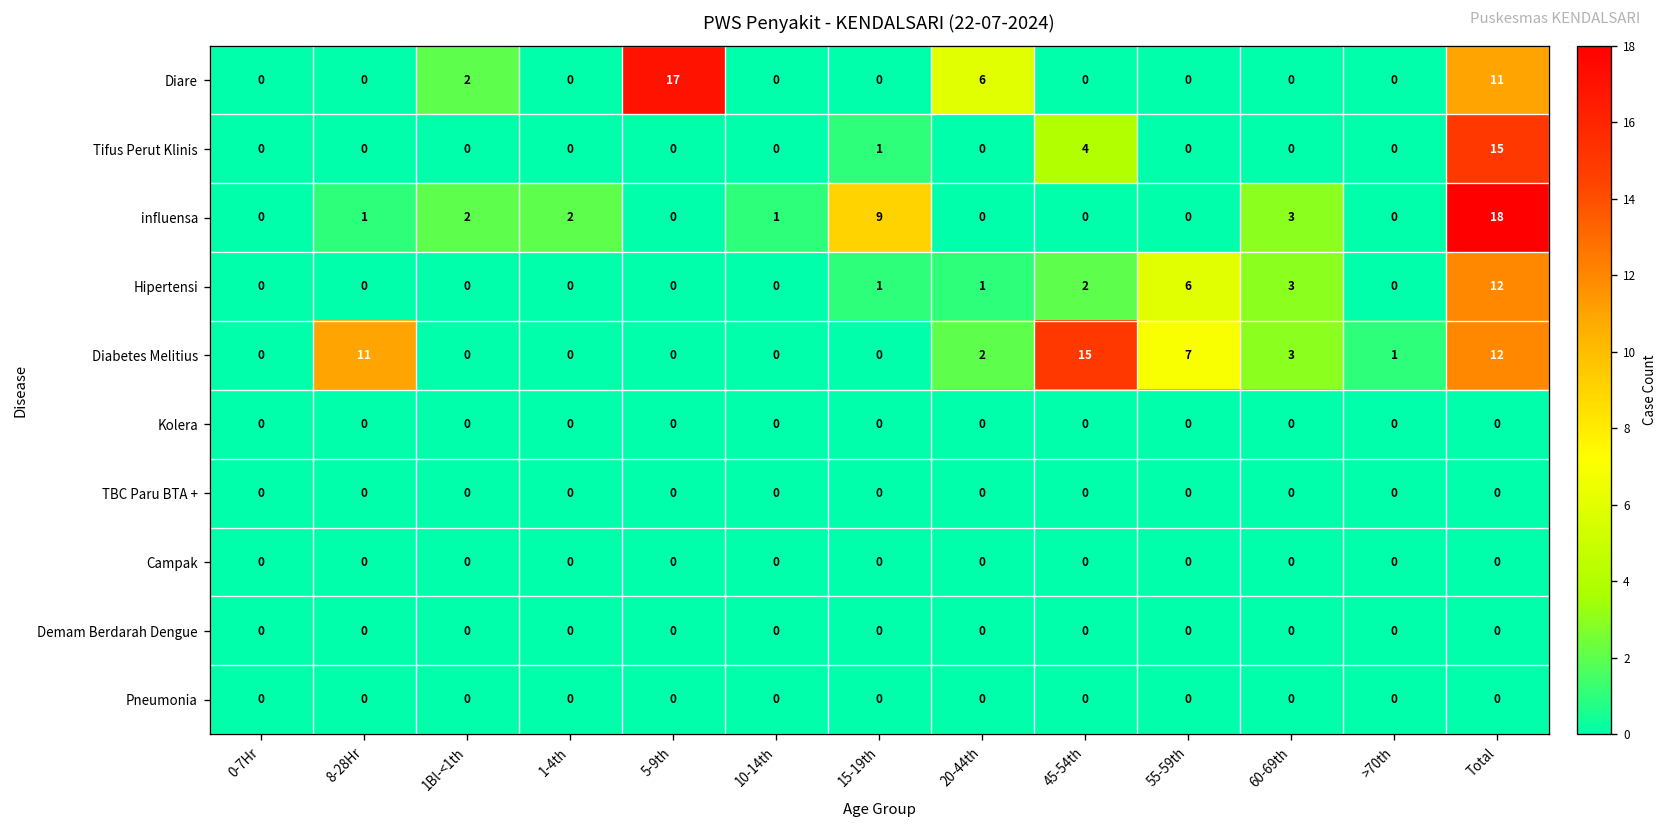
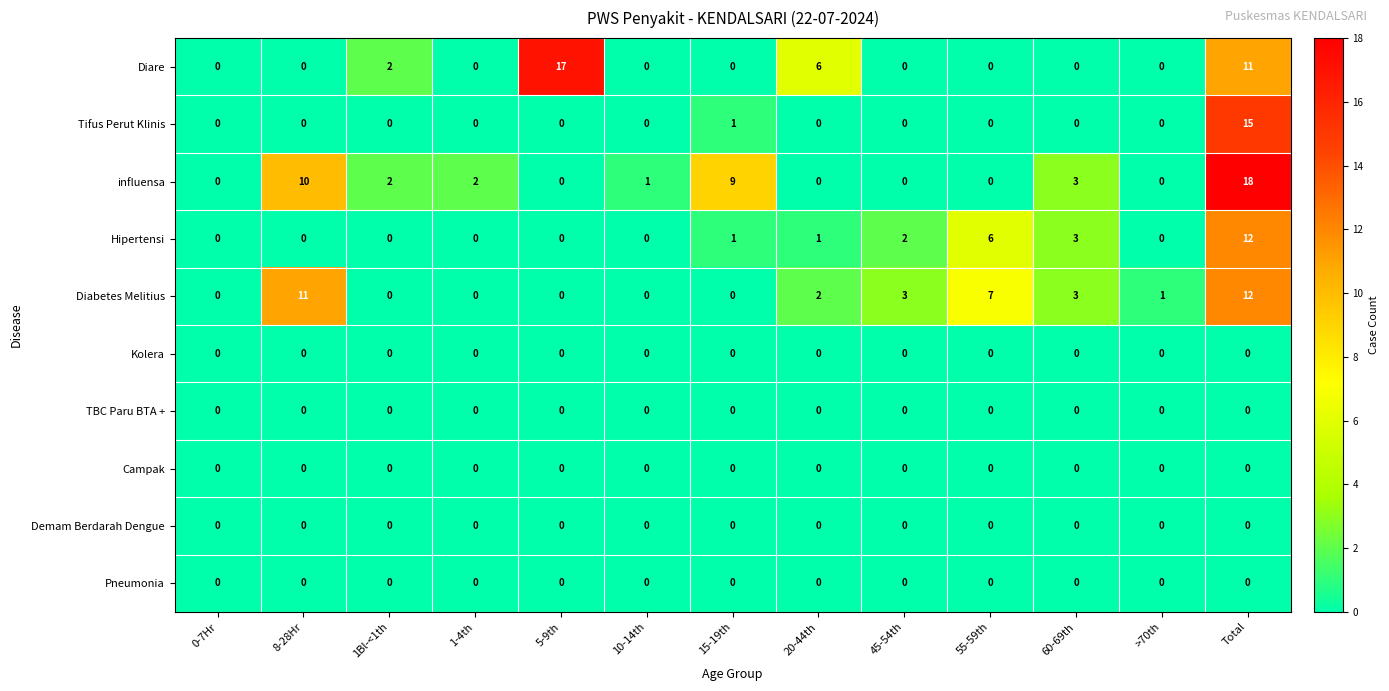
Tifus Perut Klinis, 45-54th: 4 -> 0
influensa, 8-28Hr: 1 -> 10
Diabetes Melitius, 45-54th: 15 -> 3
